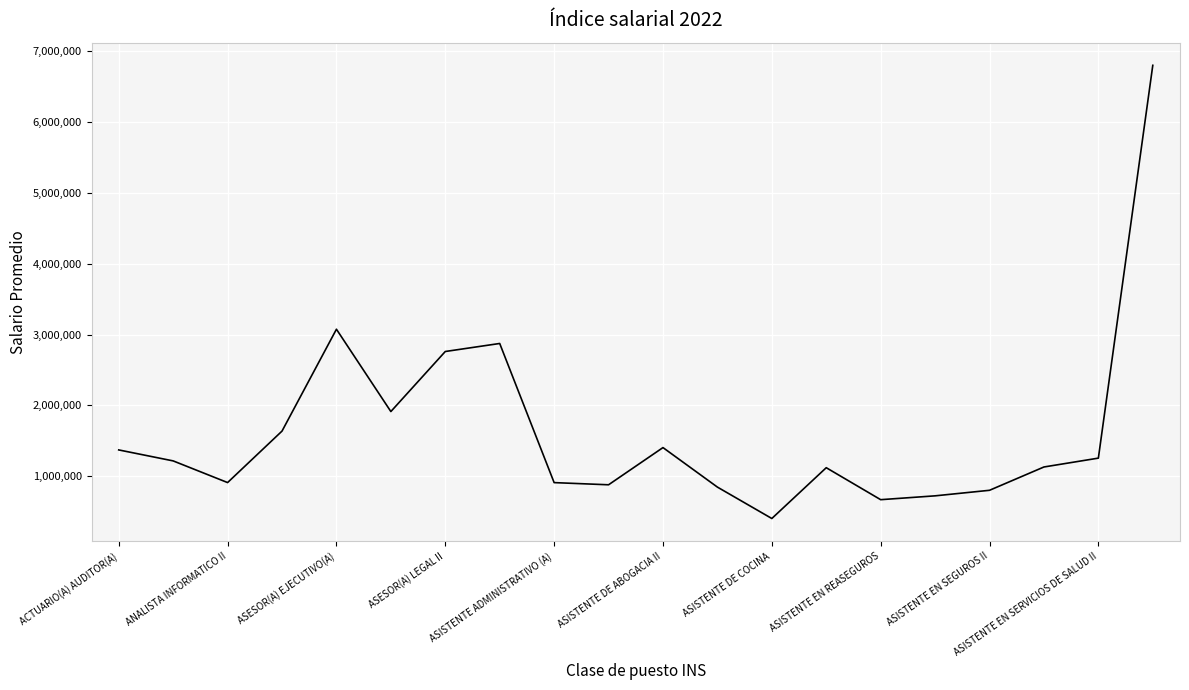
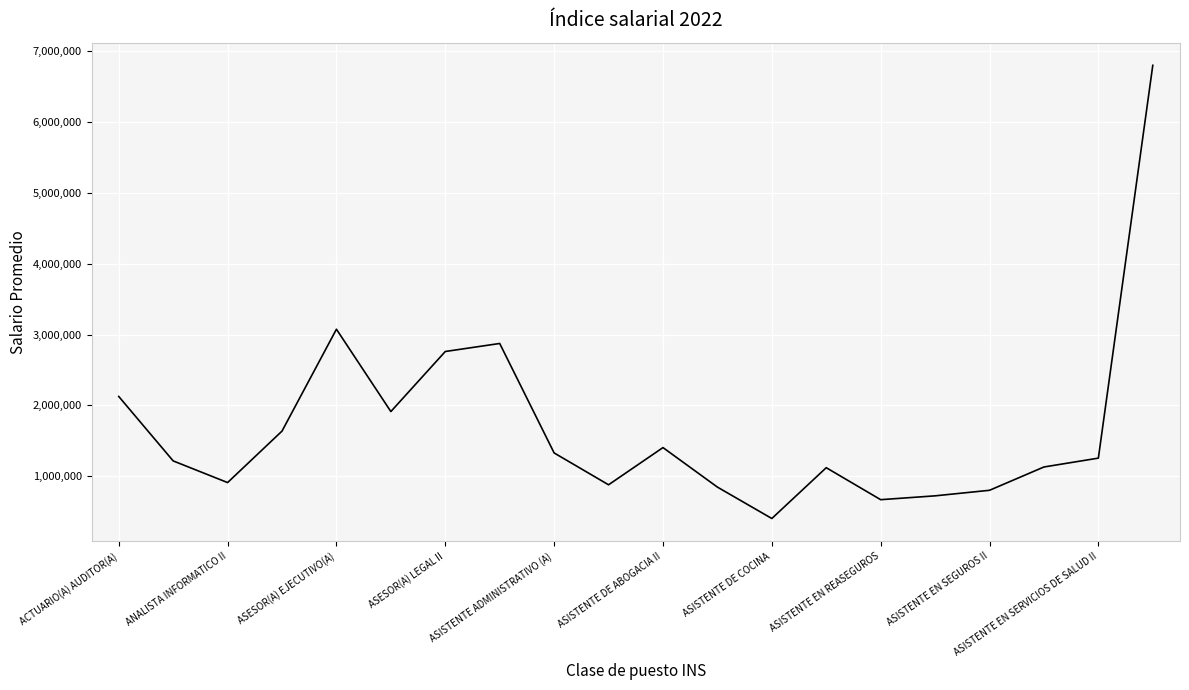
ACTUARIO(A) AUDITOR(A): 1,400,000 -> 2,100,000
ASISTENTE ADMINISTRATIVO (A): 900,000 -> 1,300,000
